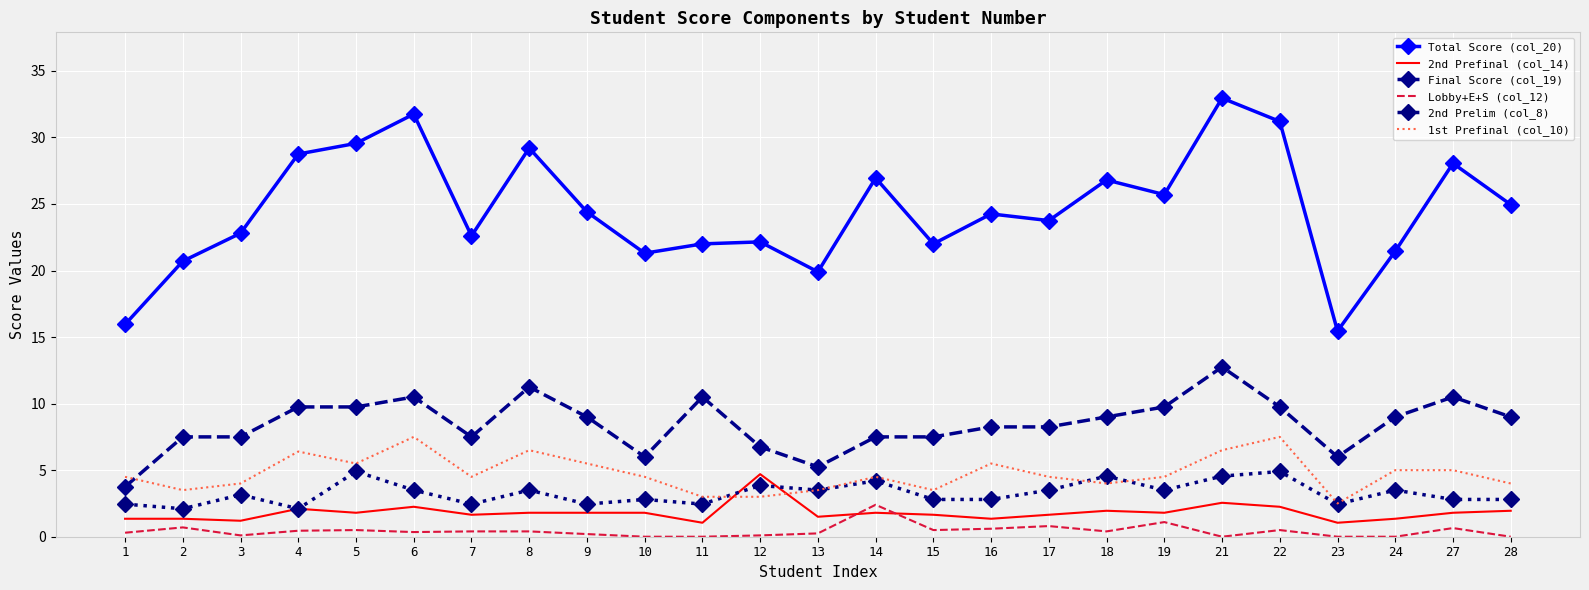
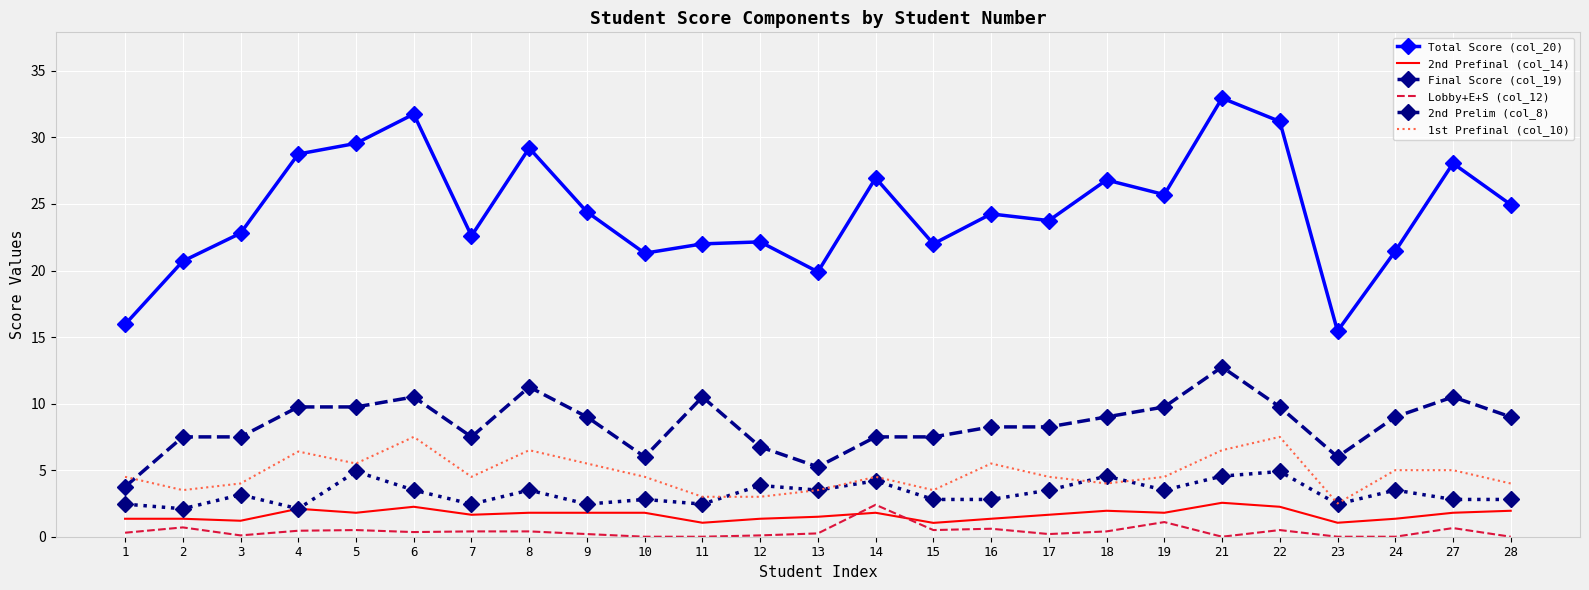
2nd Prefinal (col_14), 12: 4.7 -> 1.4
2nd Prefinal (col_14), 15: 1.7 -> 1.0
Lobby+E+S (col_12), 17: 0.8 -> 0.2
